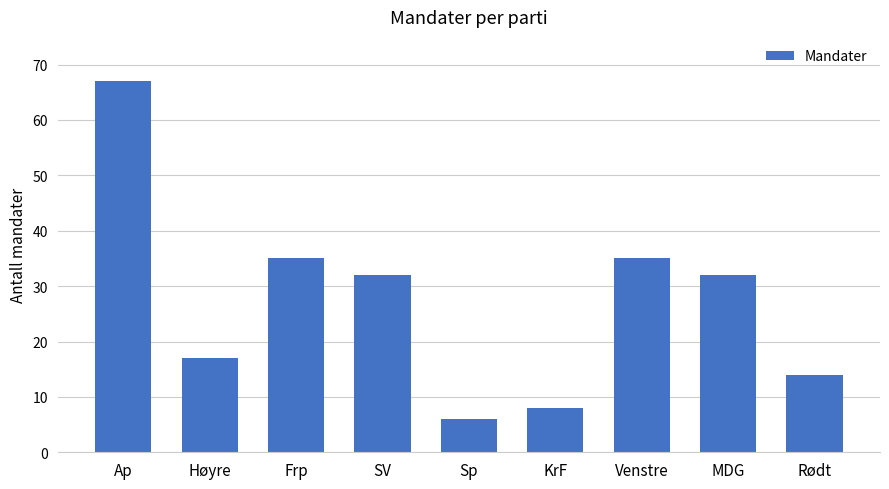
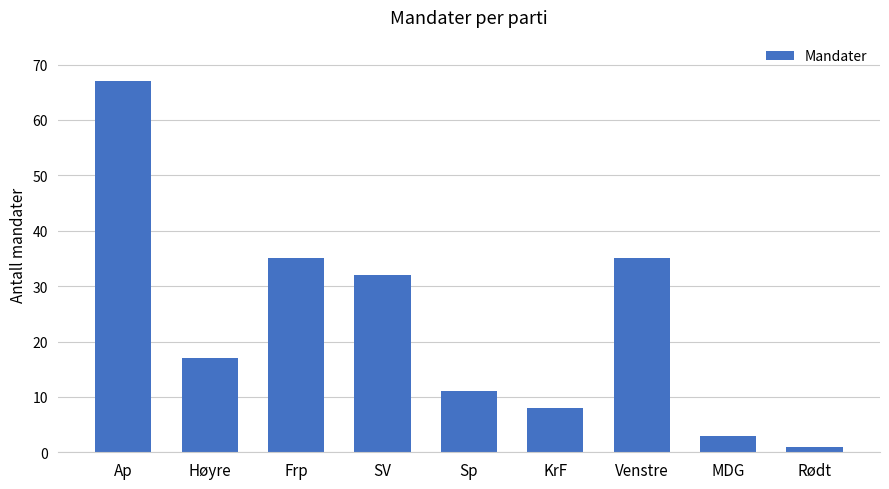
Sp: 6 -> 11
MDG: 32 -> 3
Rødt: 14 -> 1
